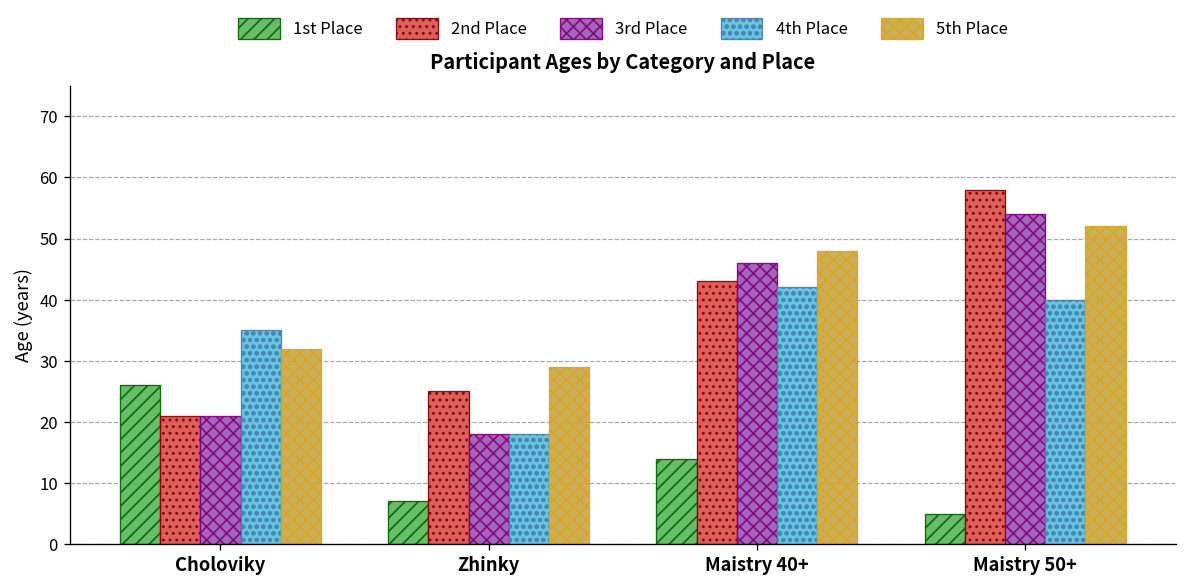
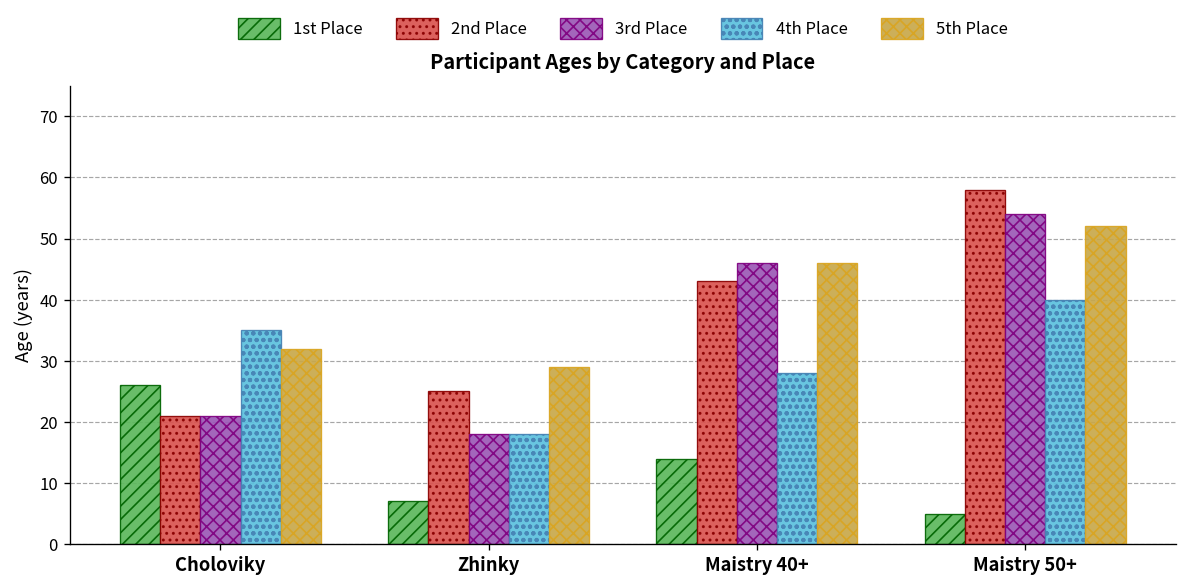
4th Place, Maistry 40+: 42 -> 28
5th Place, Maistry 40+: 48 -> 46
